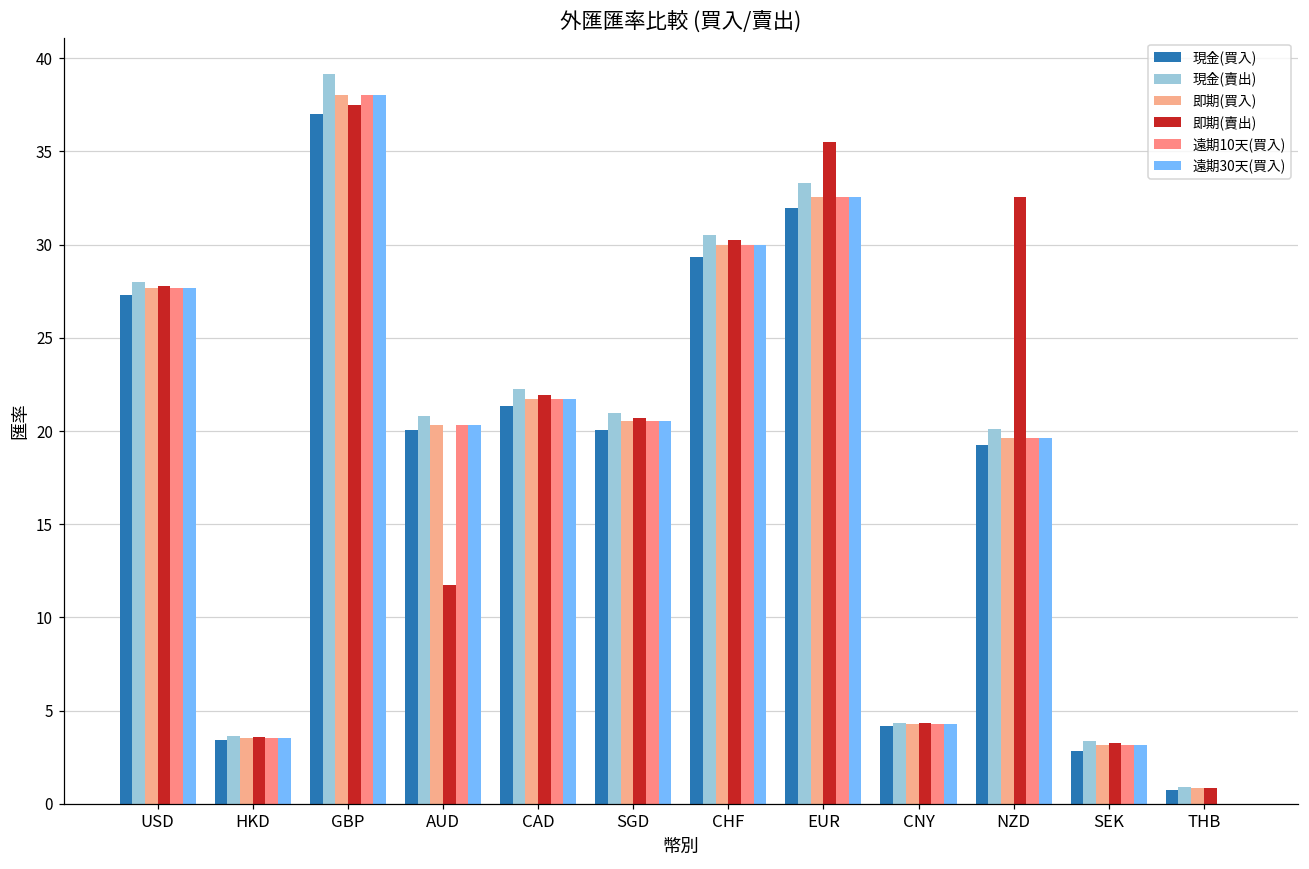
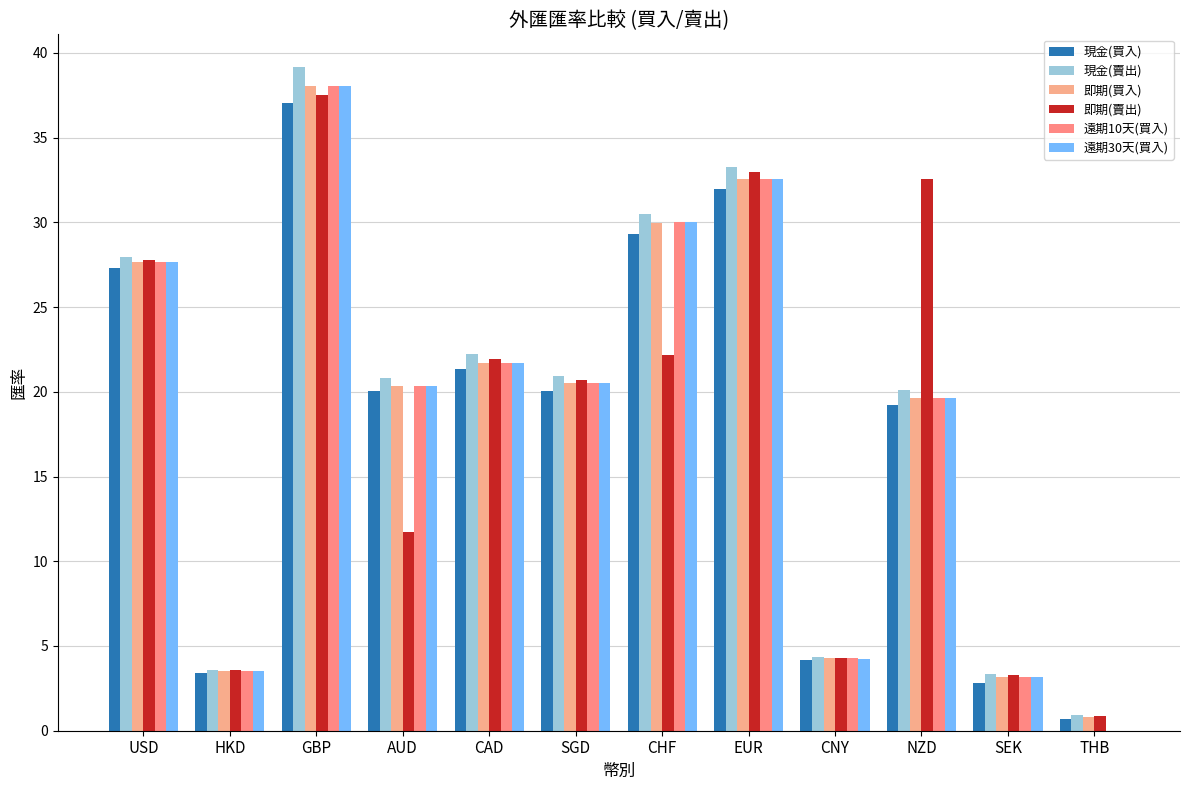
即期(賣出), CHF: 30.2 -> 22.2
即期(賣出), EUR: 35.5 -> 33.0
